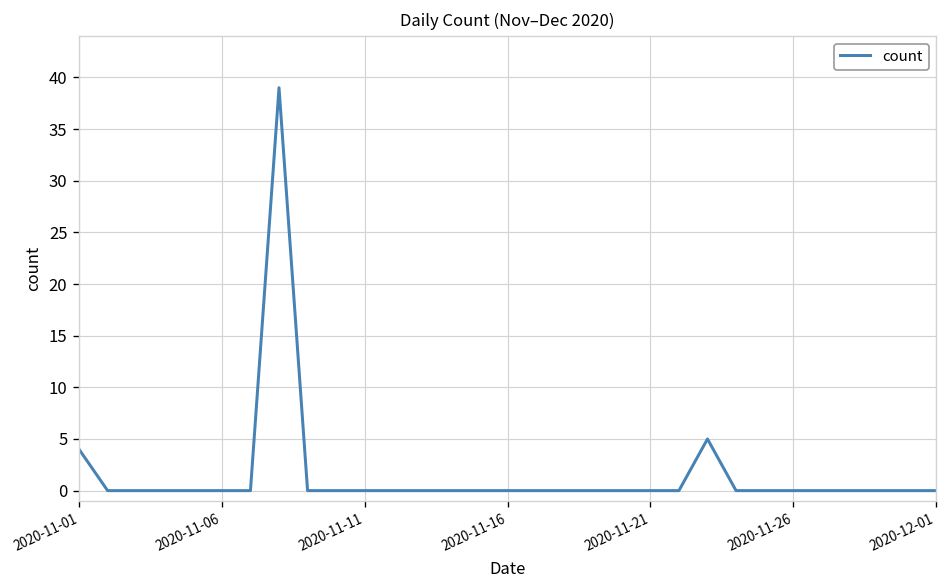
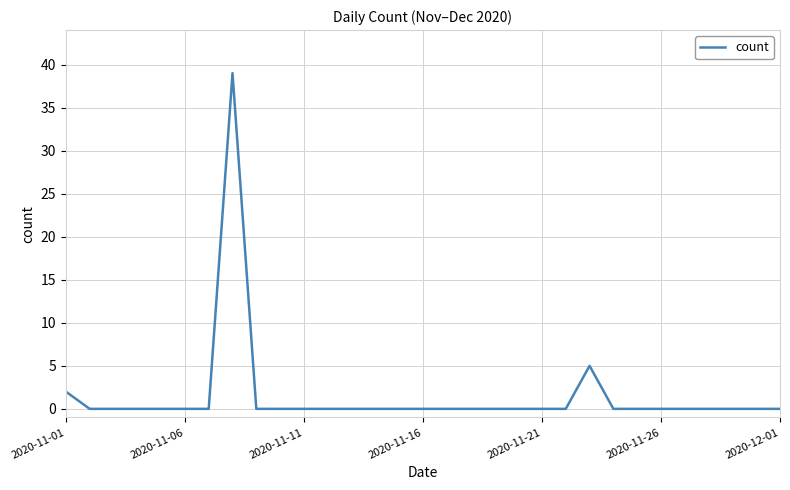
2020-11-01: 4 -> 2
